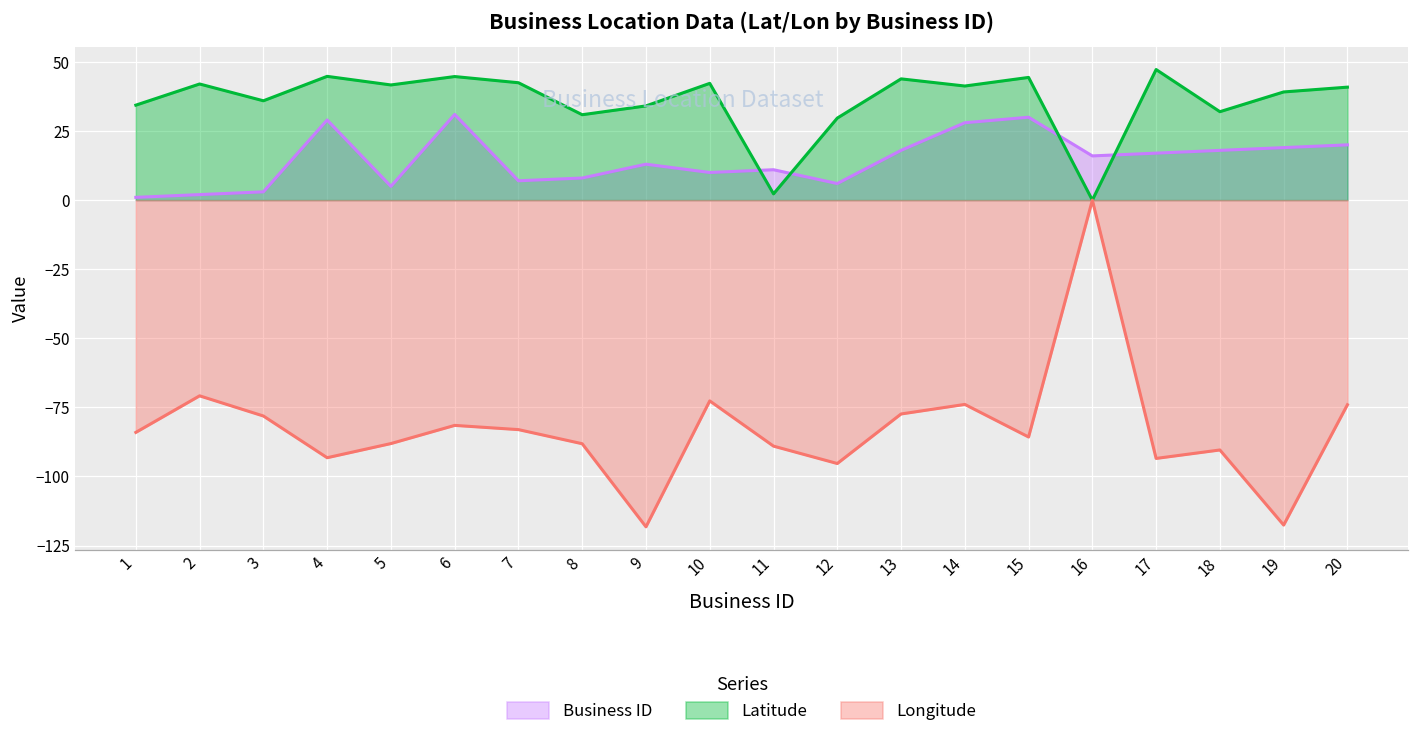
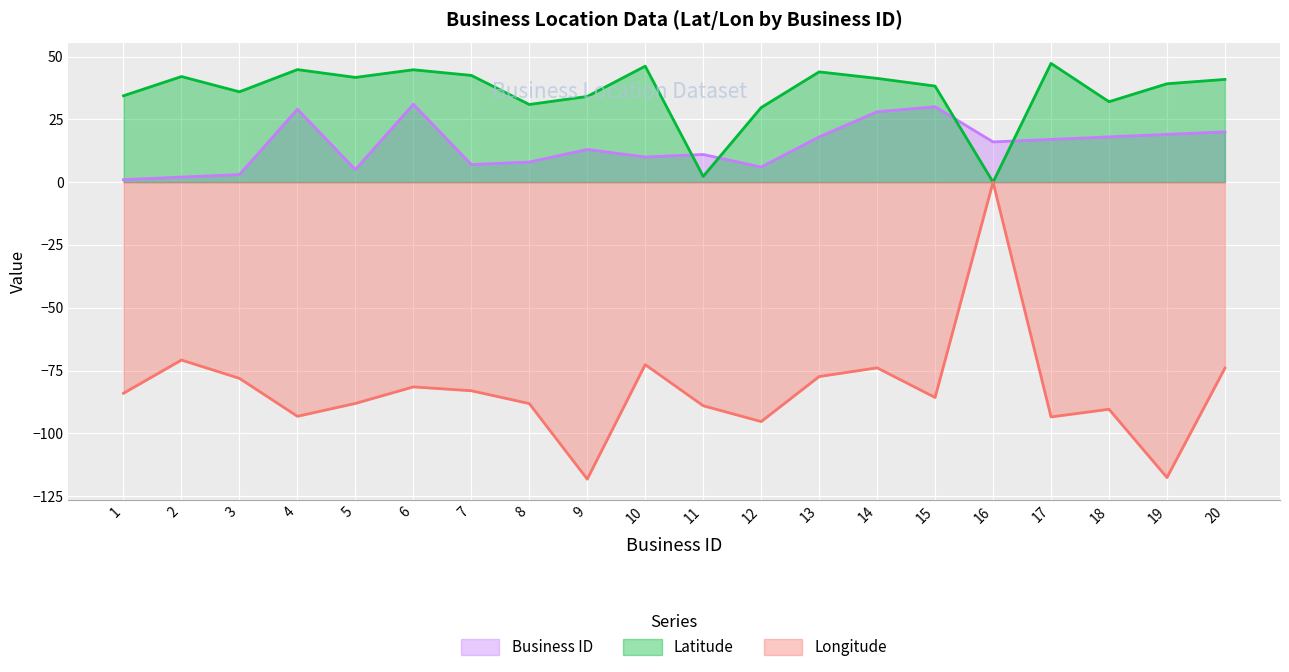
Latitude, 10: 42 -> 46
Latitude, 15: 44 -> 38
